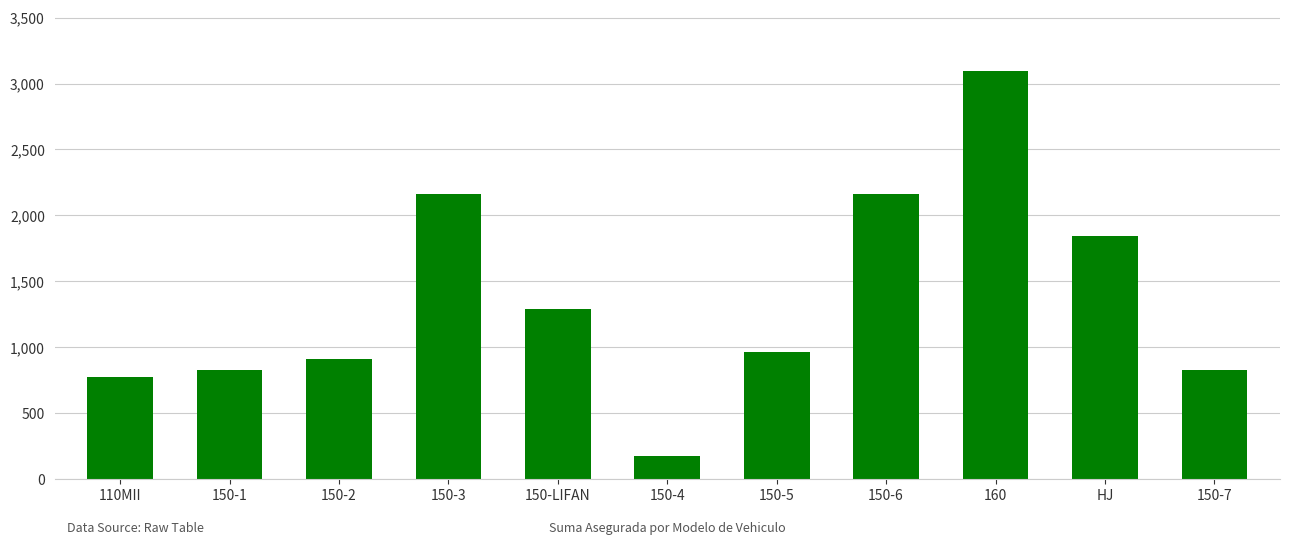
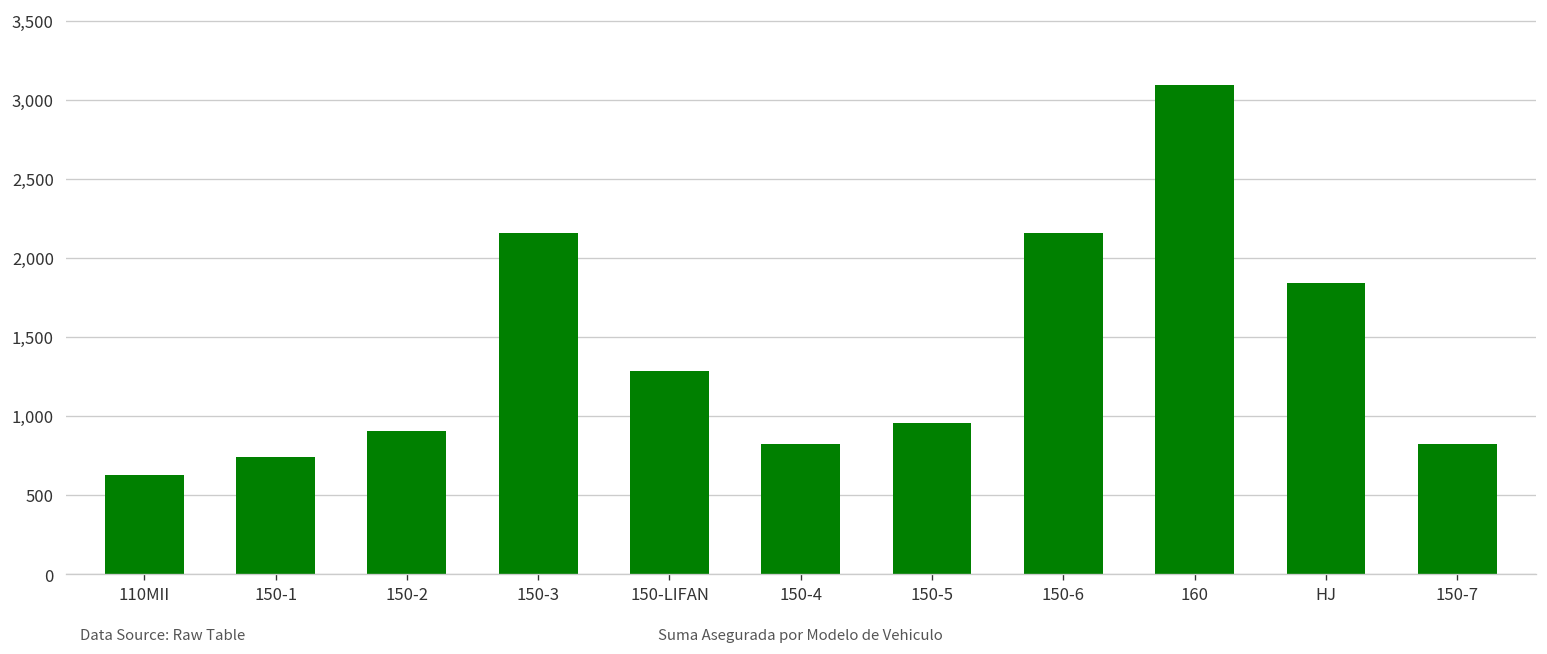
110MII: 770 -> 630
150-1: 820 -> 740
150-4: 170 -> 820
